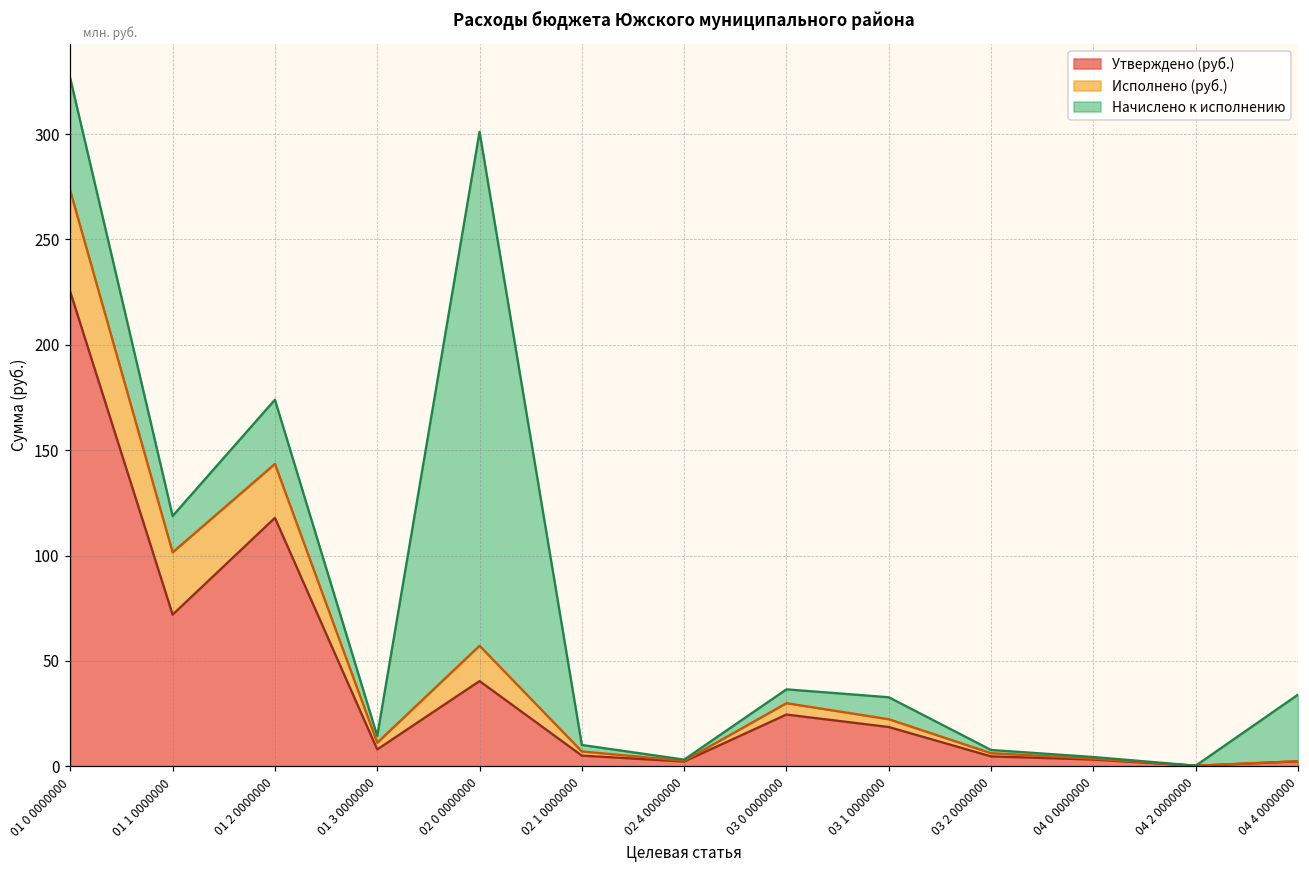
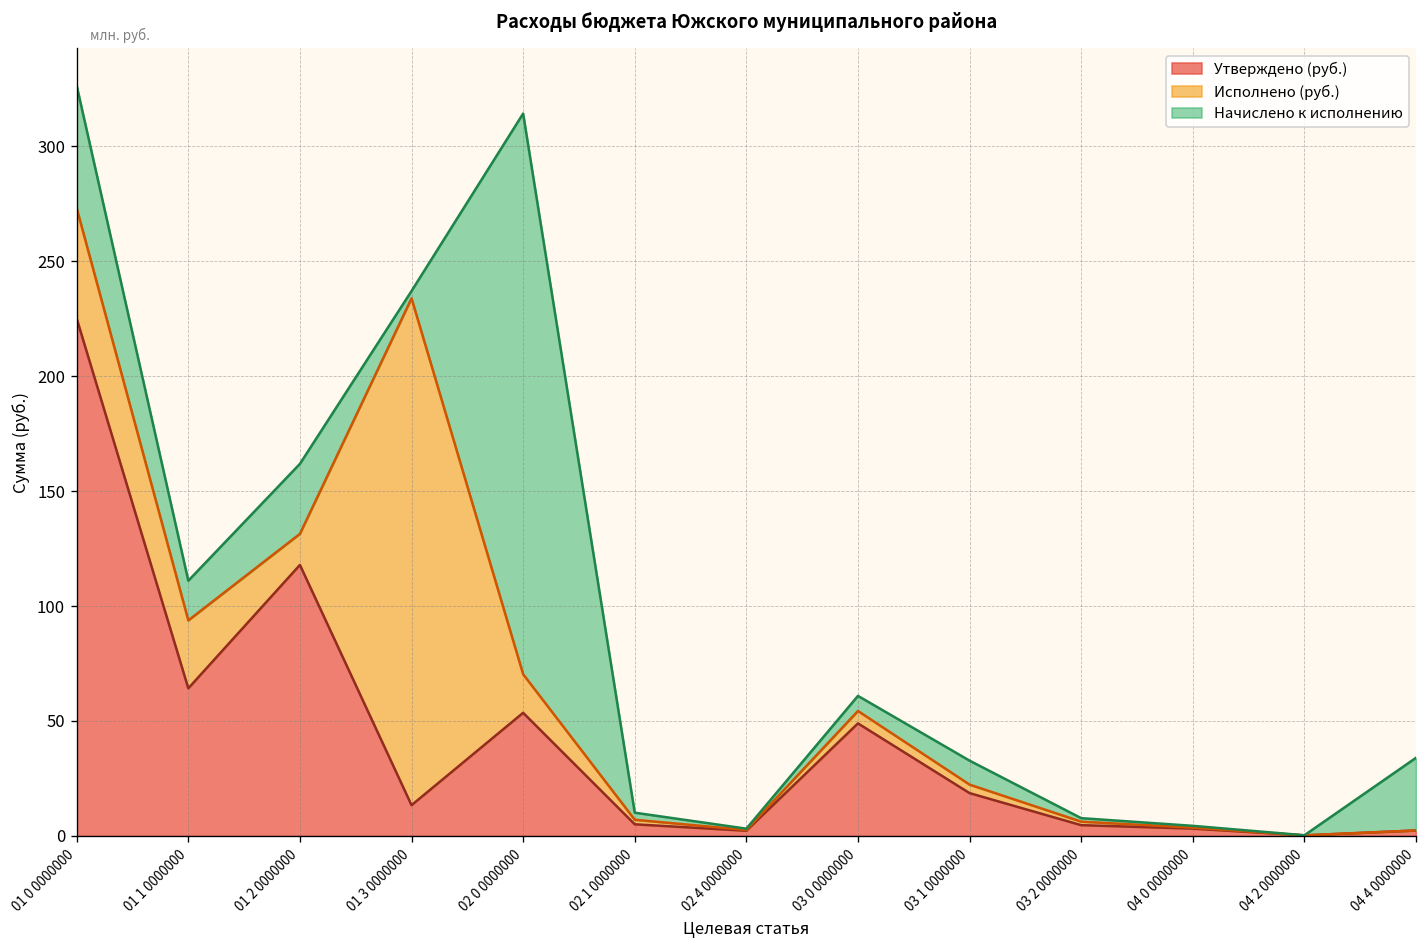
Утверждено (руб.), 01 1 0000000: 72 -> 64
Исполнено (руб.), 01 2 0000000: 26 -> 14
Утверждено (руб.), 01 3 0000000: 8 -> 13
Исполнено (руб.), 01 3 0000000: 3 -> 220
Утверждено (руб.), 02 0 0000000: 40 -> 54
Утверждено (руб.), 03 0 0000000: 25 -> 49
